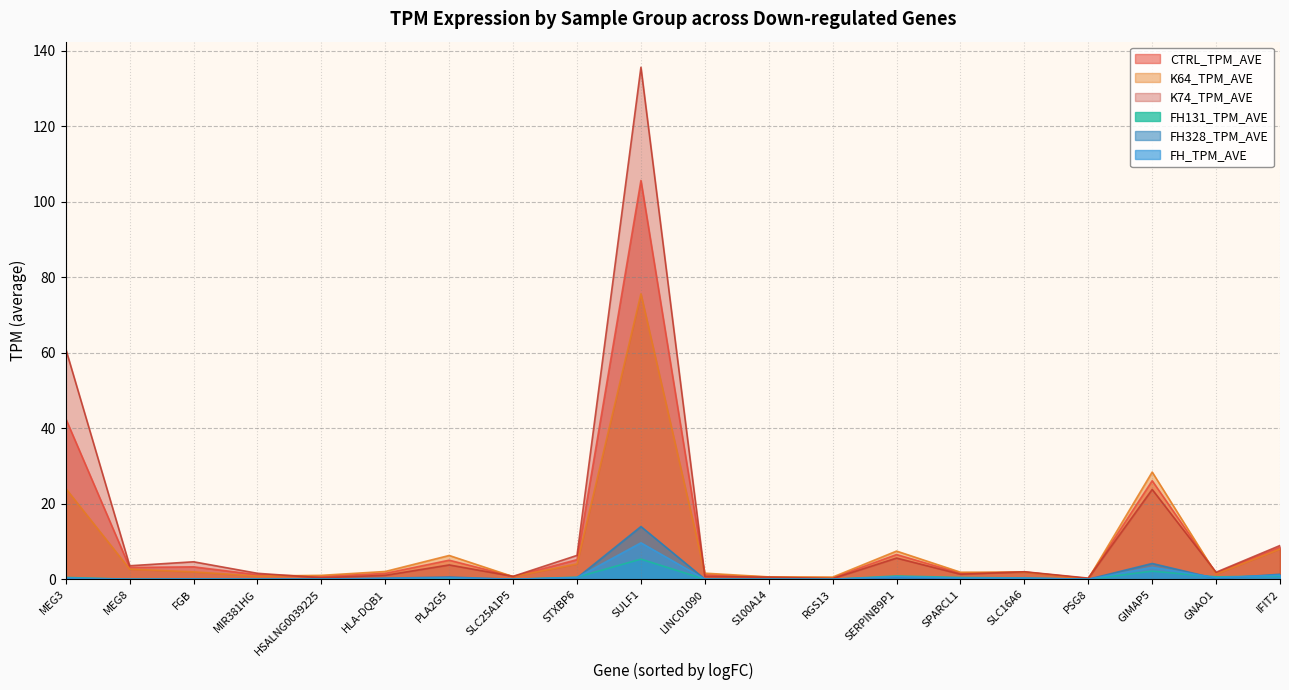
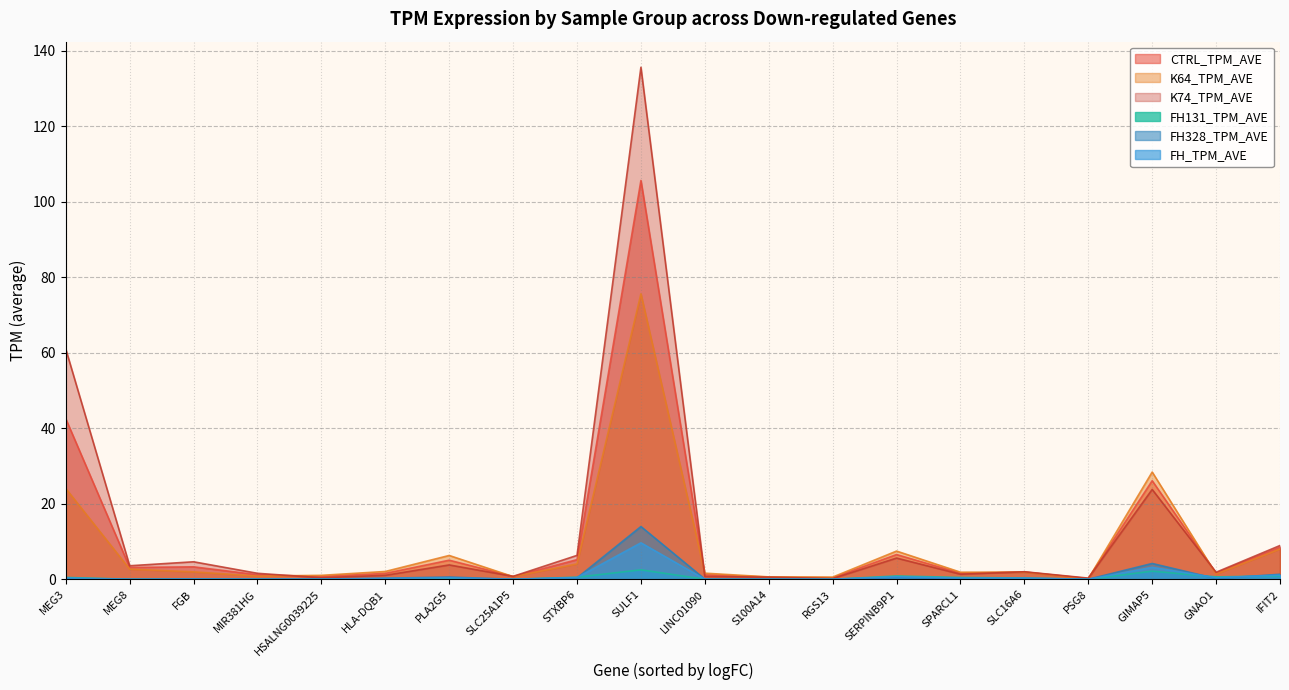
FH131_TPM_AVE, SULF1: 5 -> 3
